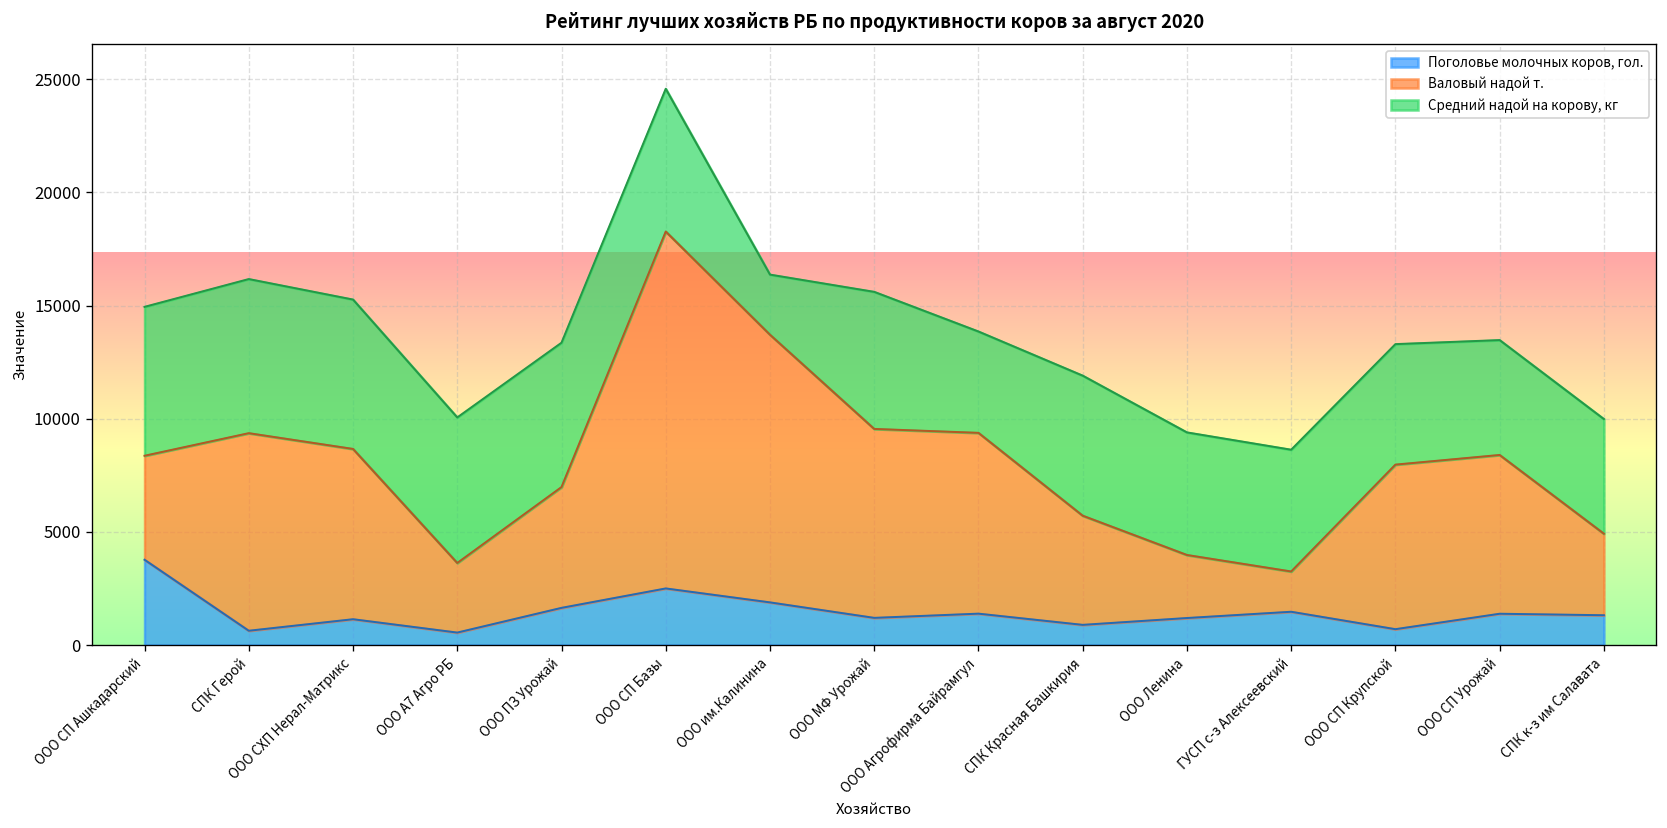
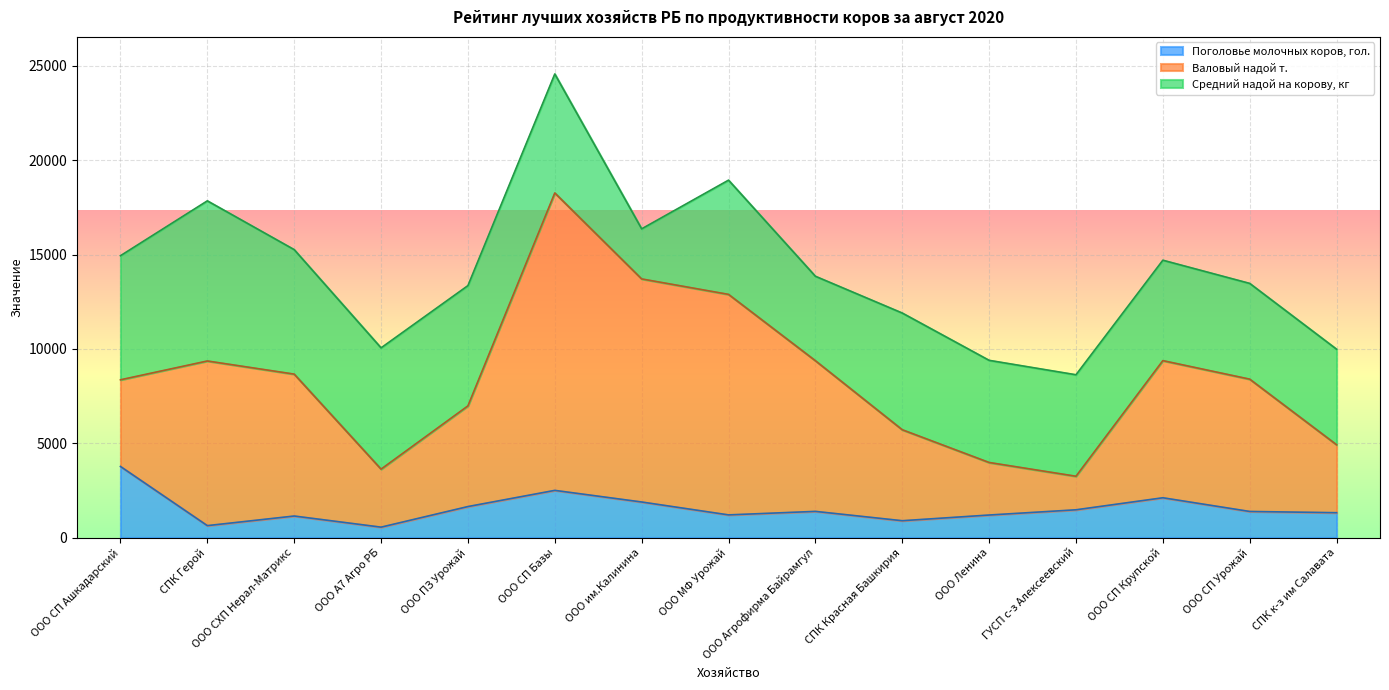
Средний надой на корову, кг, СПК Герой: 6800 -> 8500
Валовый надой т., ООО МФ Урожай: 8300 -> 11700
Поголовье молочных коров, гол., ООО СП Крупской: 700 -> 2100
